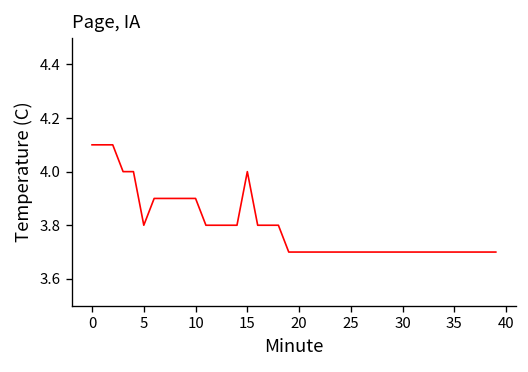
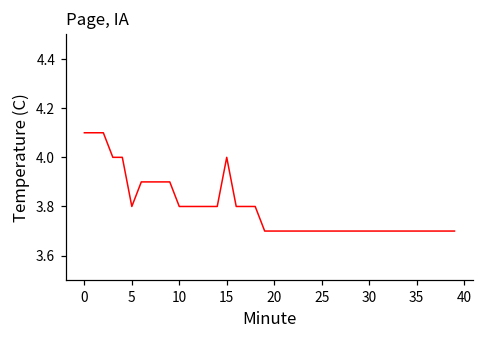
10: 3.9 -> 3.8
